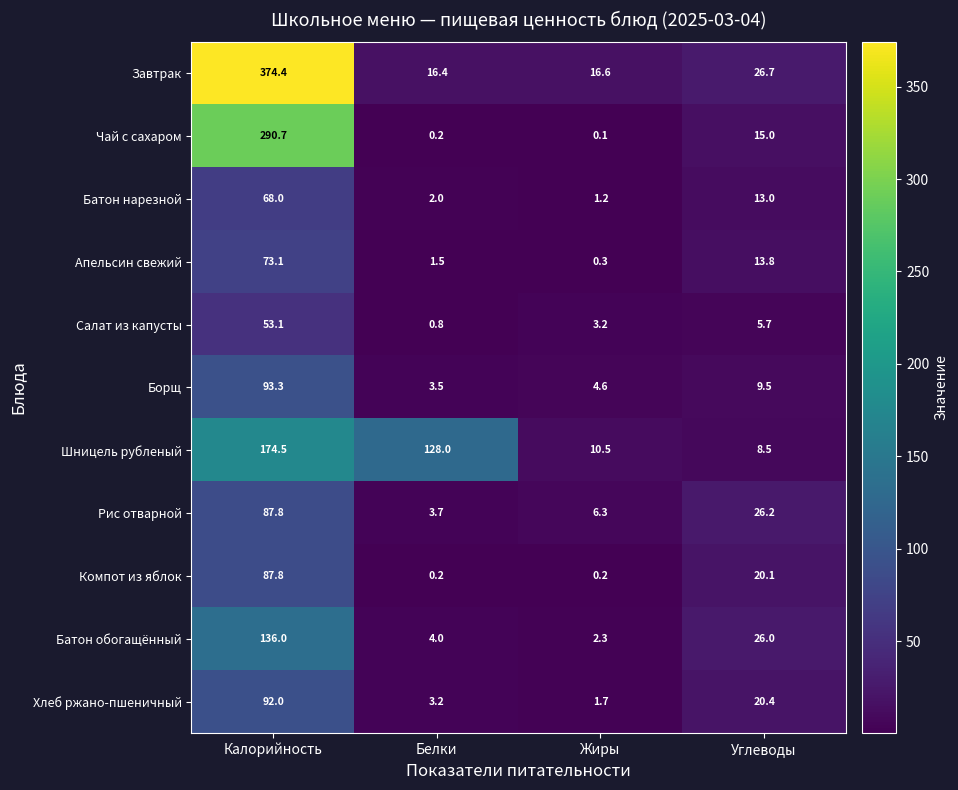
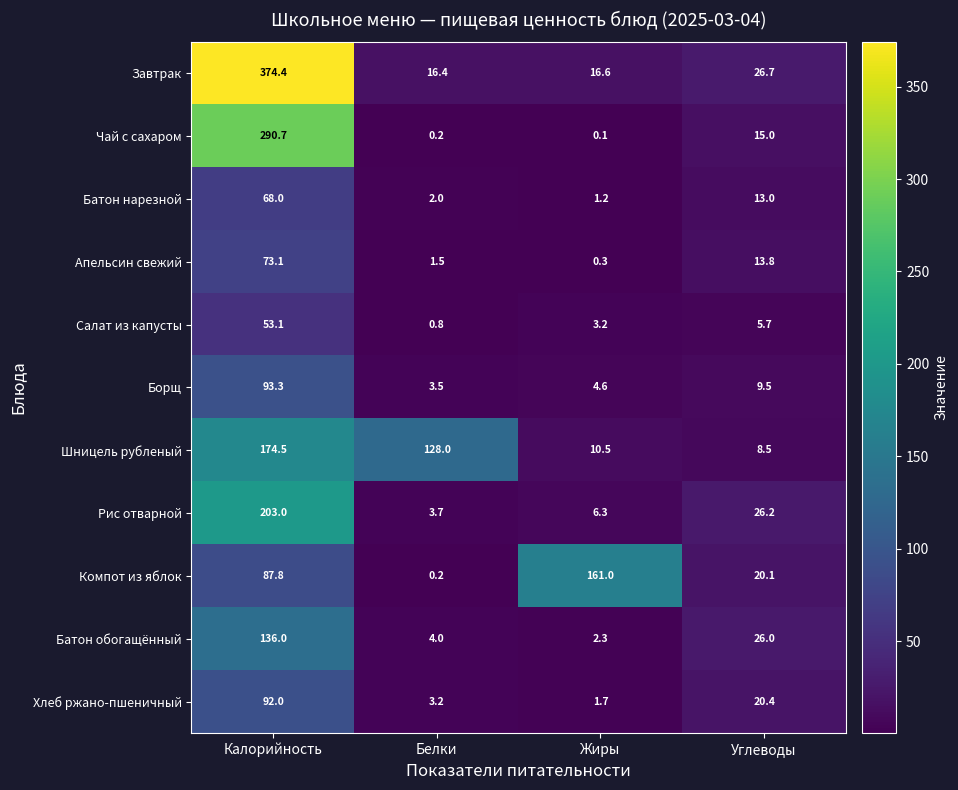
Рис отварной, Калорийность: 87.8 -> 203.0
Компот из яблок, Жиры: 0.2 -> 161.0
